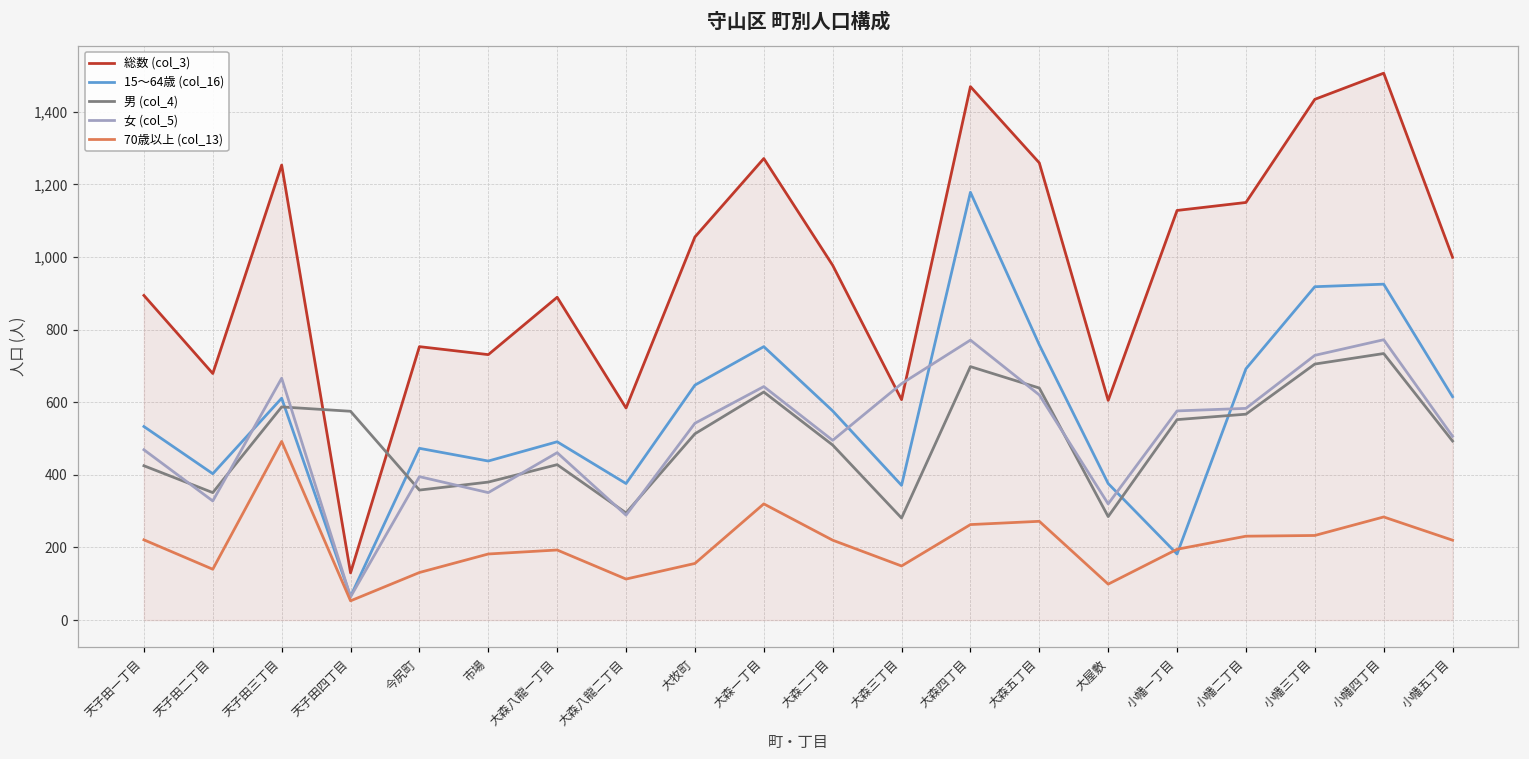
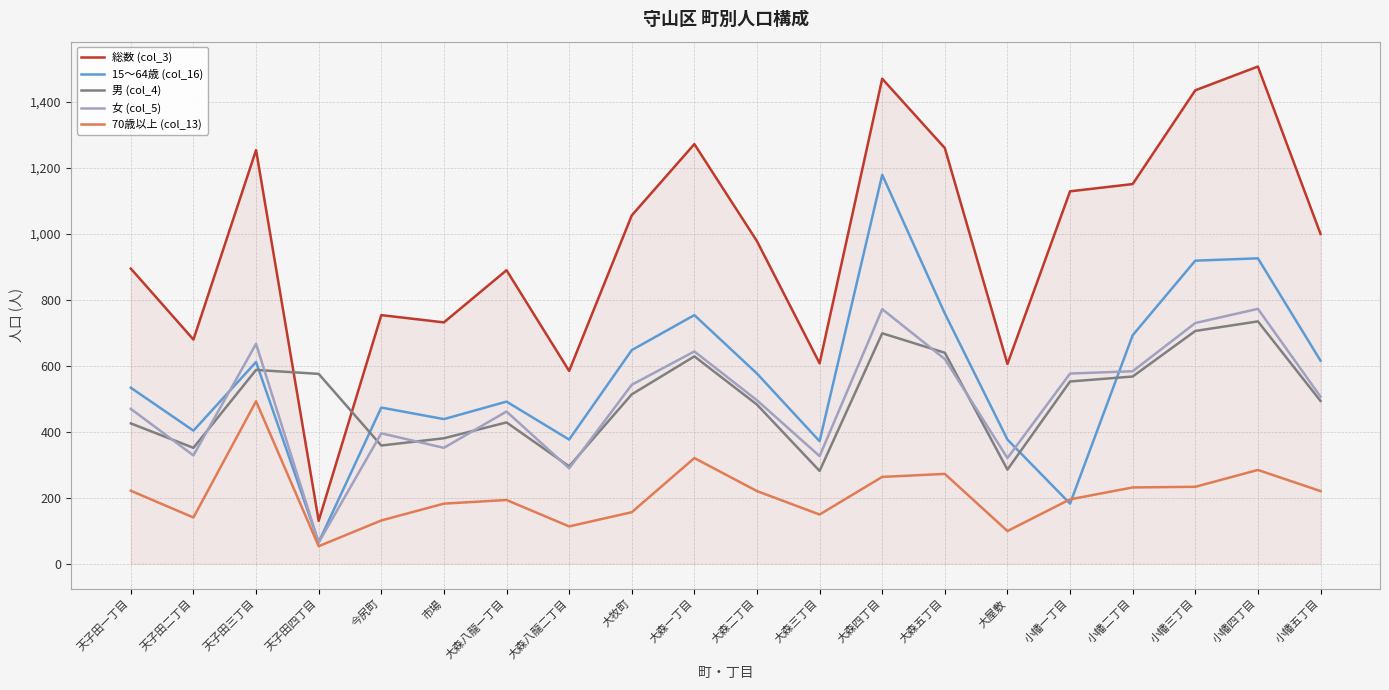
女 (col_5), 大森三丁目: 650 -> 330
